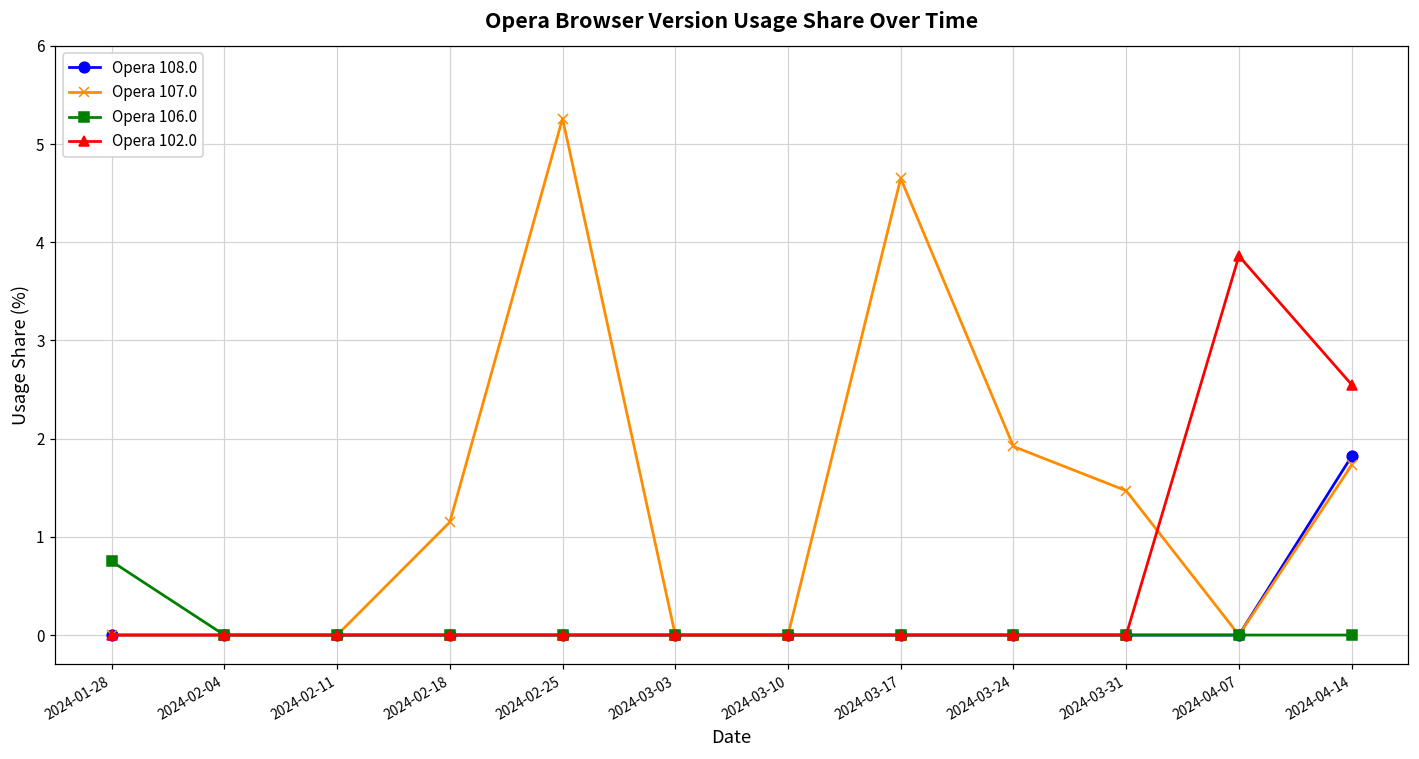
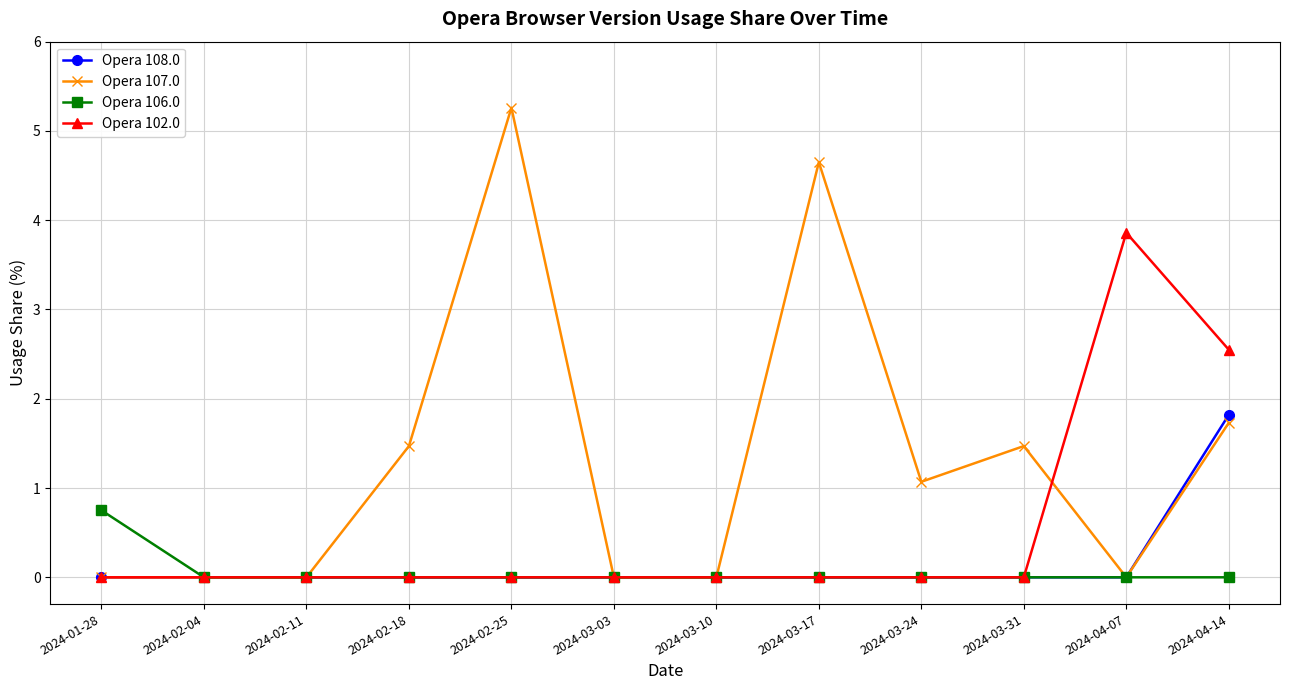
Opera 107.0, 2024-02-18: 1.2 -> 1.5
Opera 107.0, 2024-03-24: 1.9 -> 1.1
